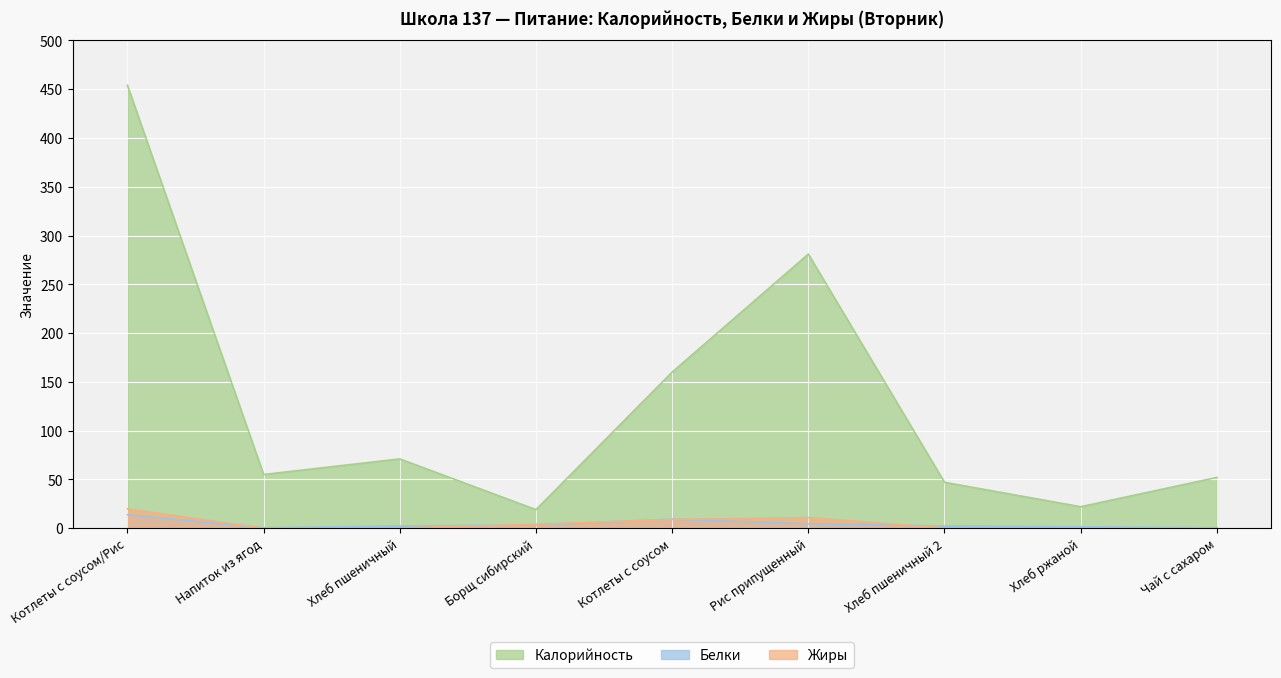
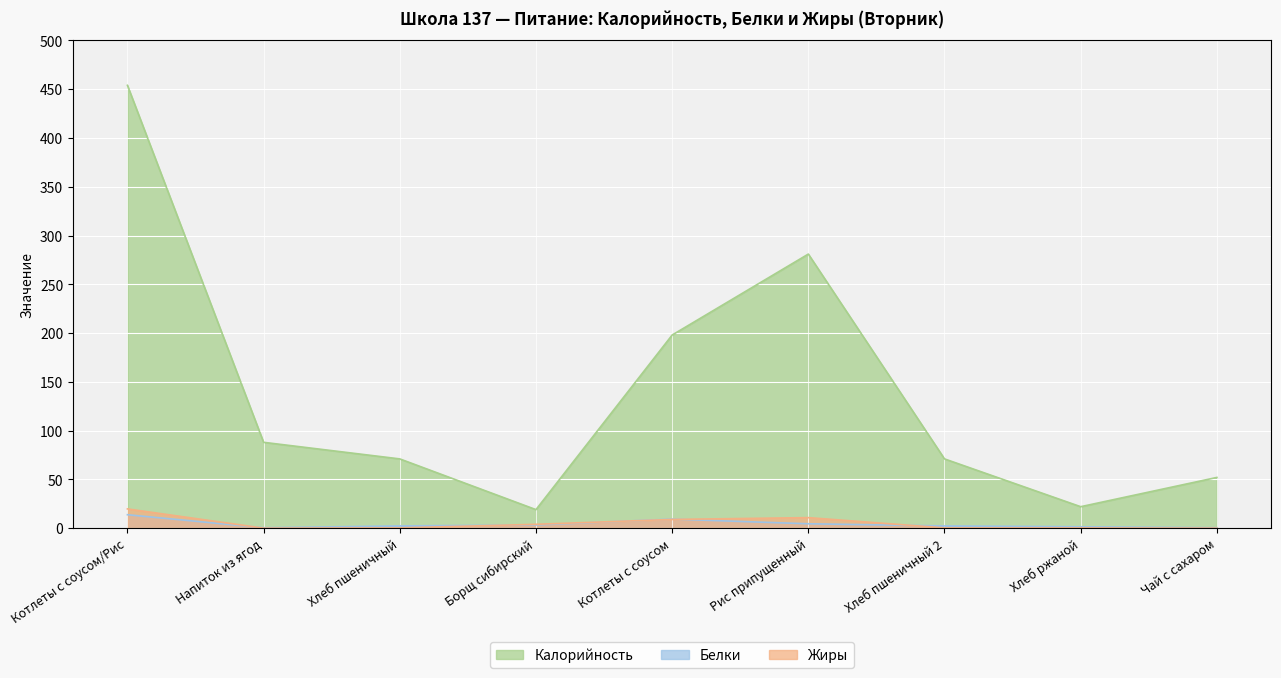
Калорийность, Напиток из ягод: 60 -> 90
Калорийность, Котлеты с соусом: 160 -> 200
Калорийность, Хлеб пшеничный 2: 50 -> 70
